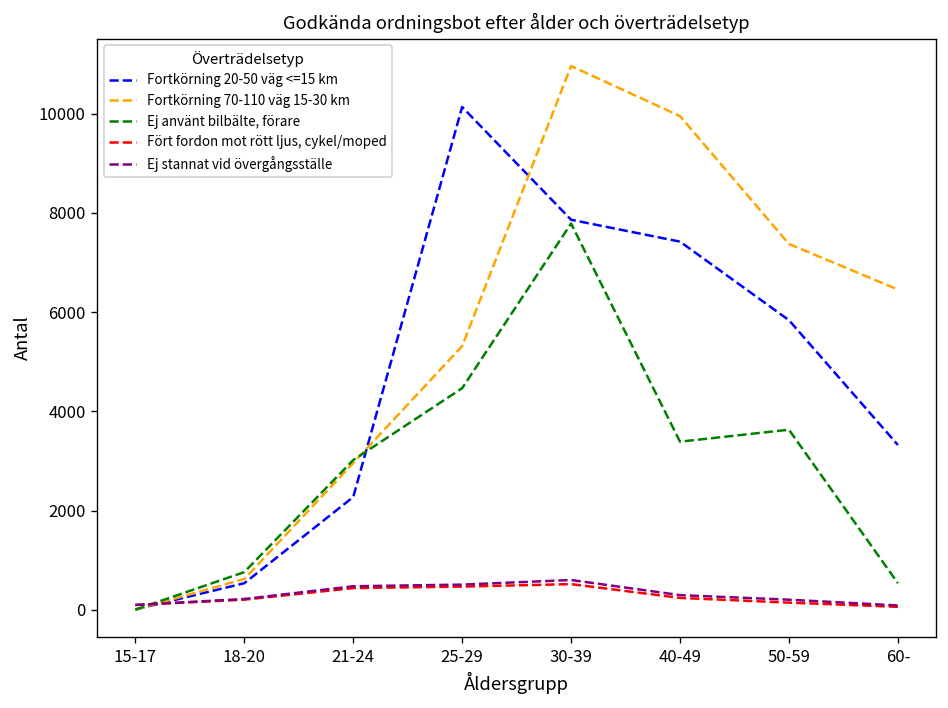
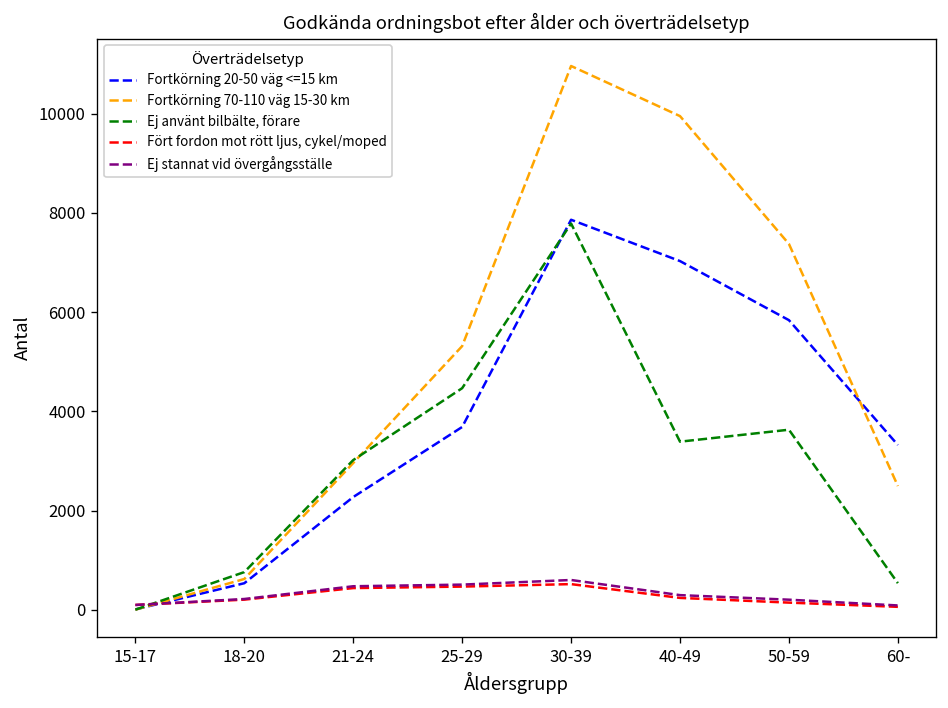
Fortkörning 20-50 väg <=15 km, 25-29: 10100 -> 3700
Fortkörning 20-50 väg <=15 km, 40-49: 7400 -> 7000
Fortkörning 70-110 väg 15-30 km, 60-: 6500 -> 2500
